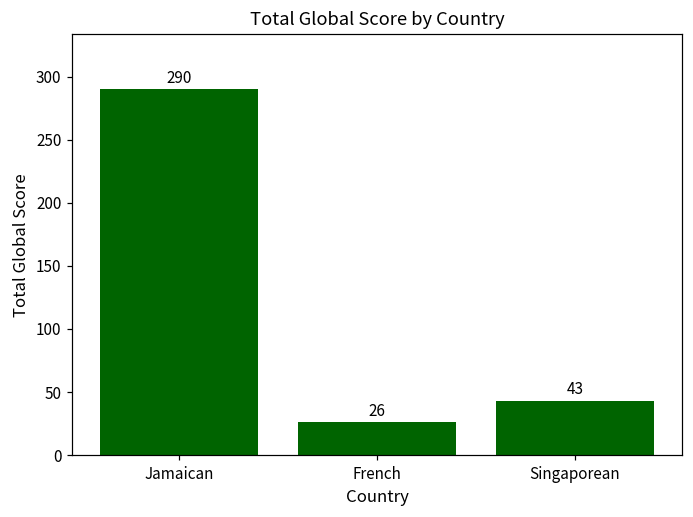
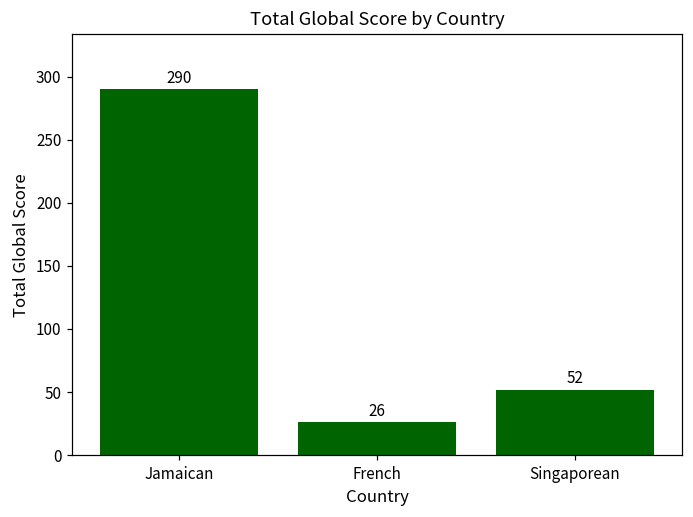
Singaporean: 43 -> 52
